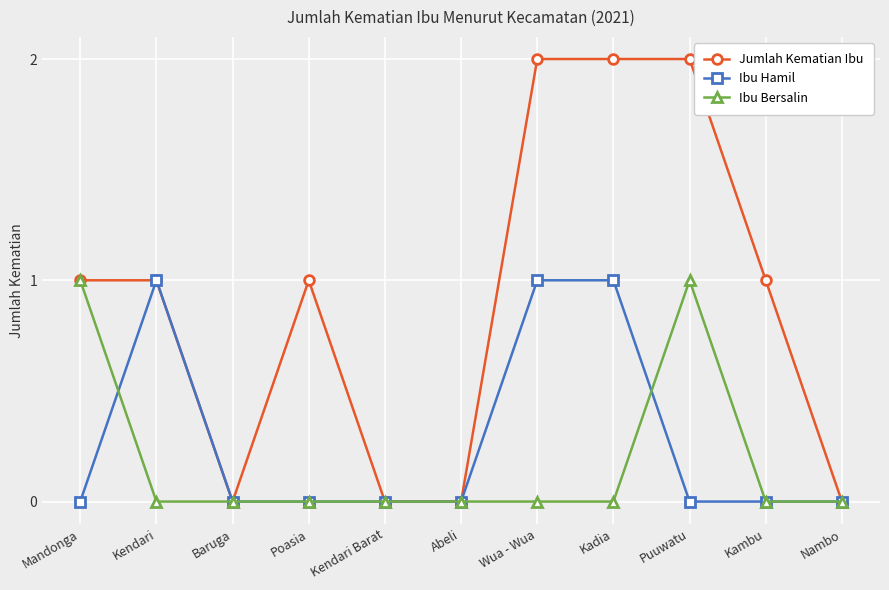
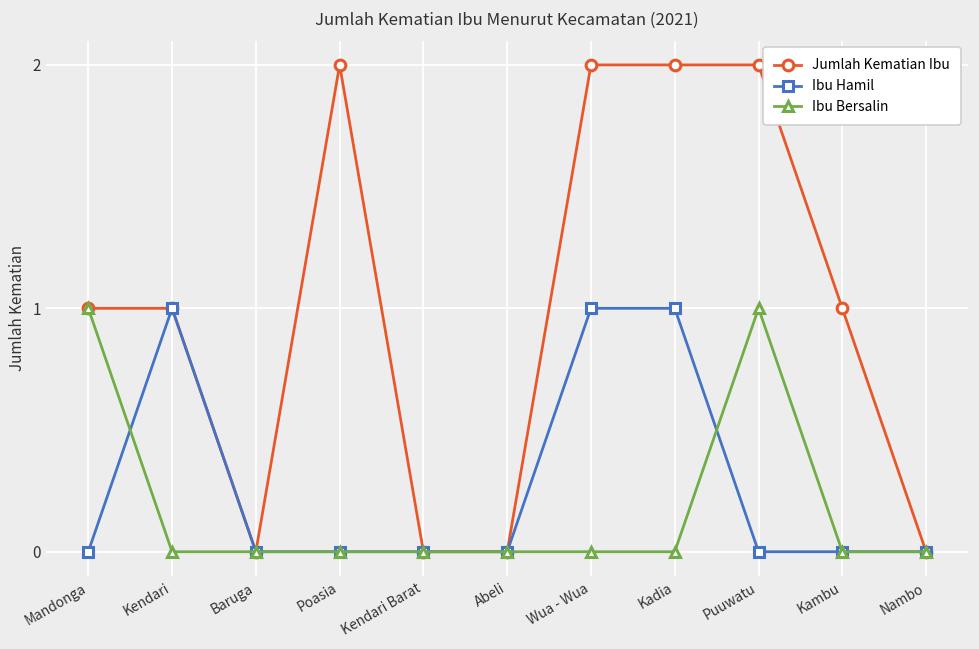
Jumlah Kematian Ibu, Poasia: 1 -> 2
